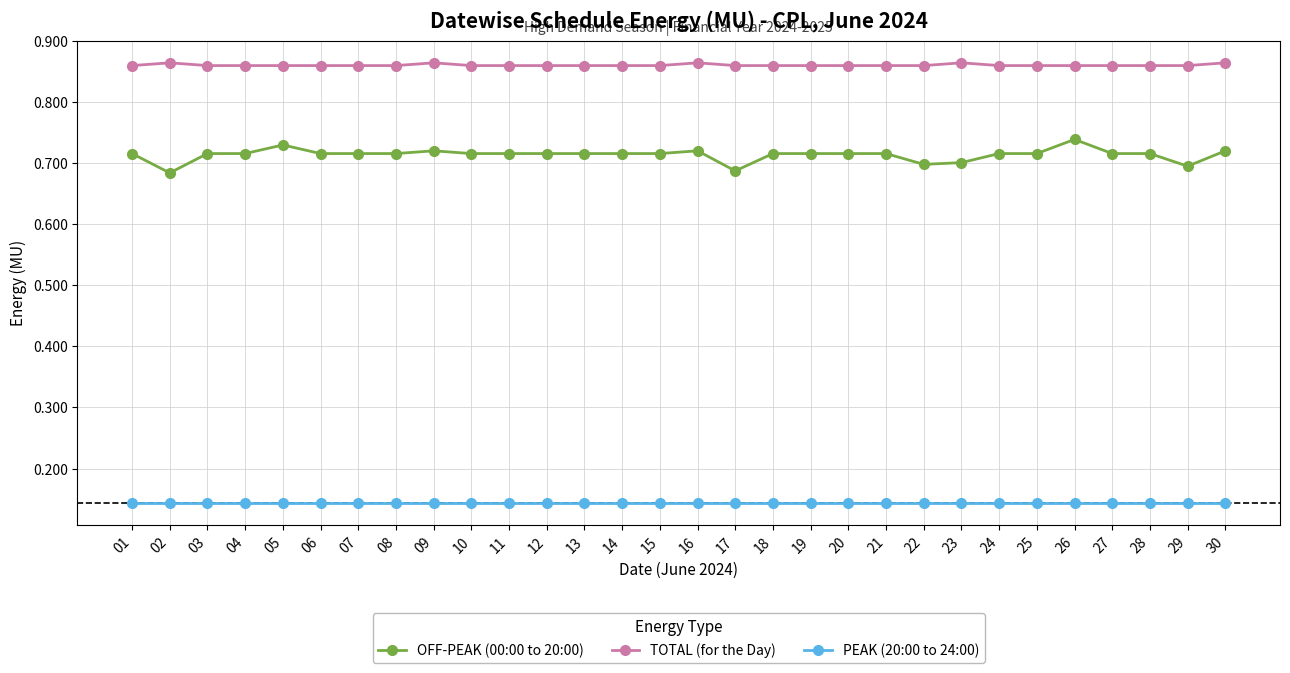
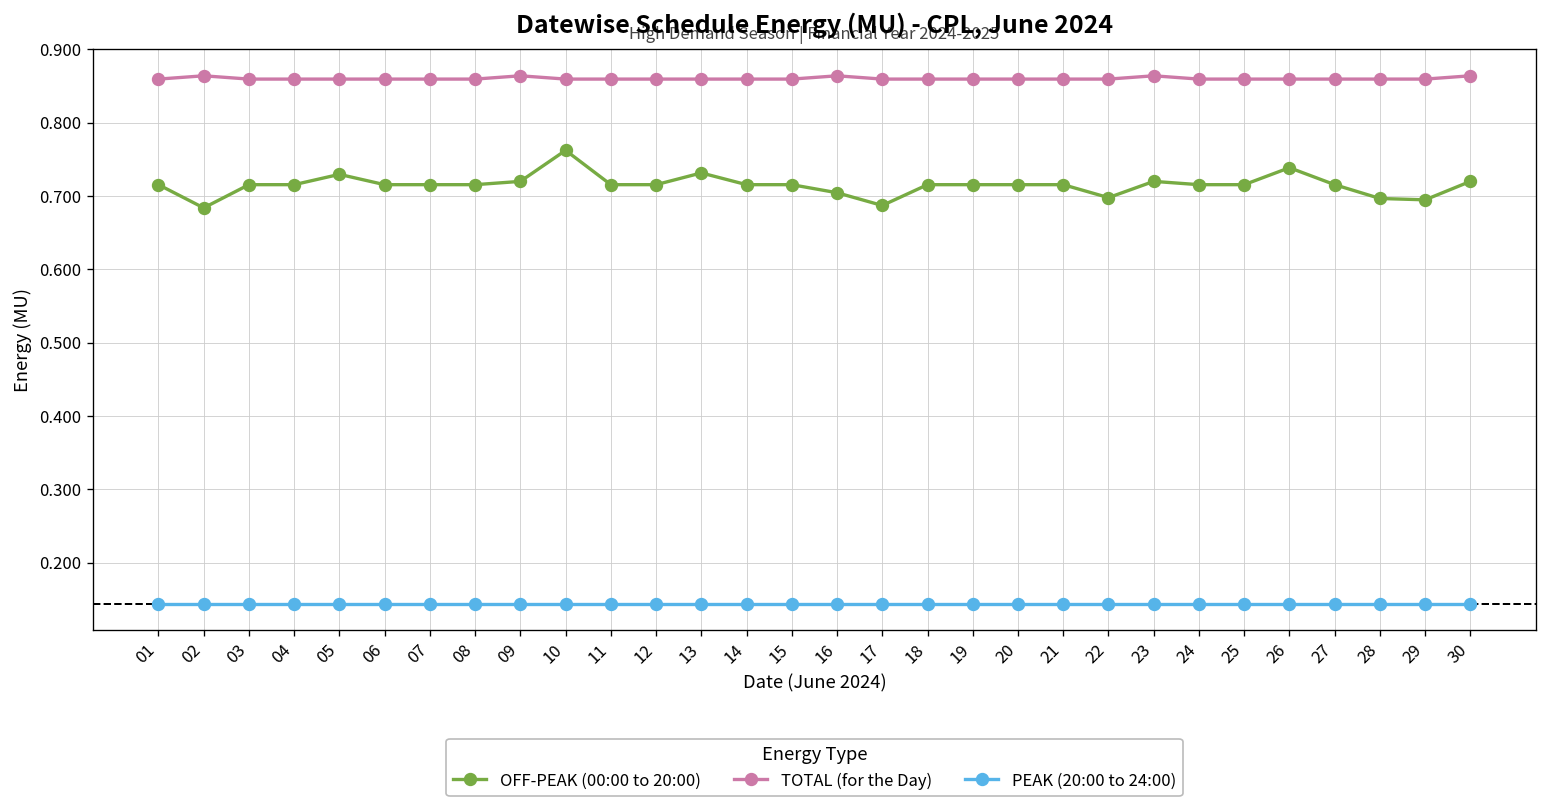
OFF-PEAK (00:00 to 20:00), 10: 0.72 -> 0.76
OFF-PEAK (00:00 to 20:00), 13: 0.72 -> 0.73
OFF-PEAK (00:00 to 20:00), 16: 0.72 -> 0.70
OFF-PEAK (00:00 to 20:00), 23: 0.70 -> 0.72
OFF-PEAK (00:00 to 20:00), 28: 0.72 -> 0.70
